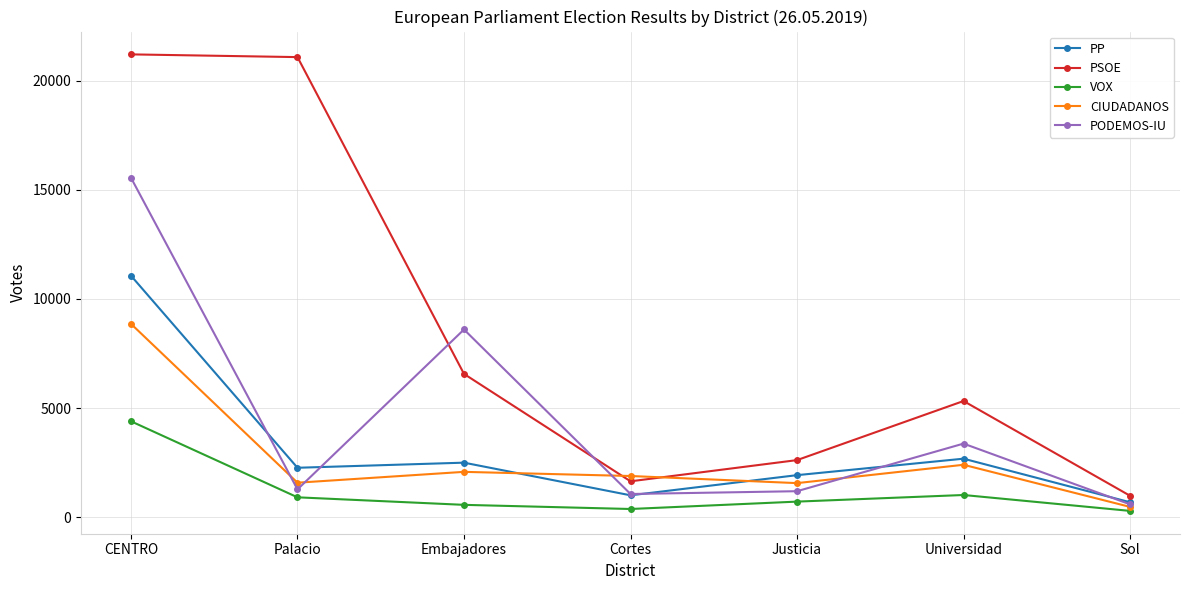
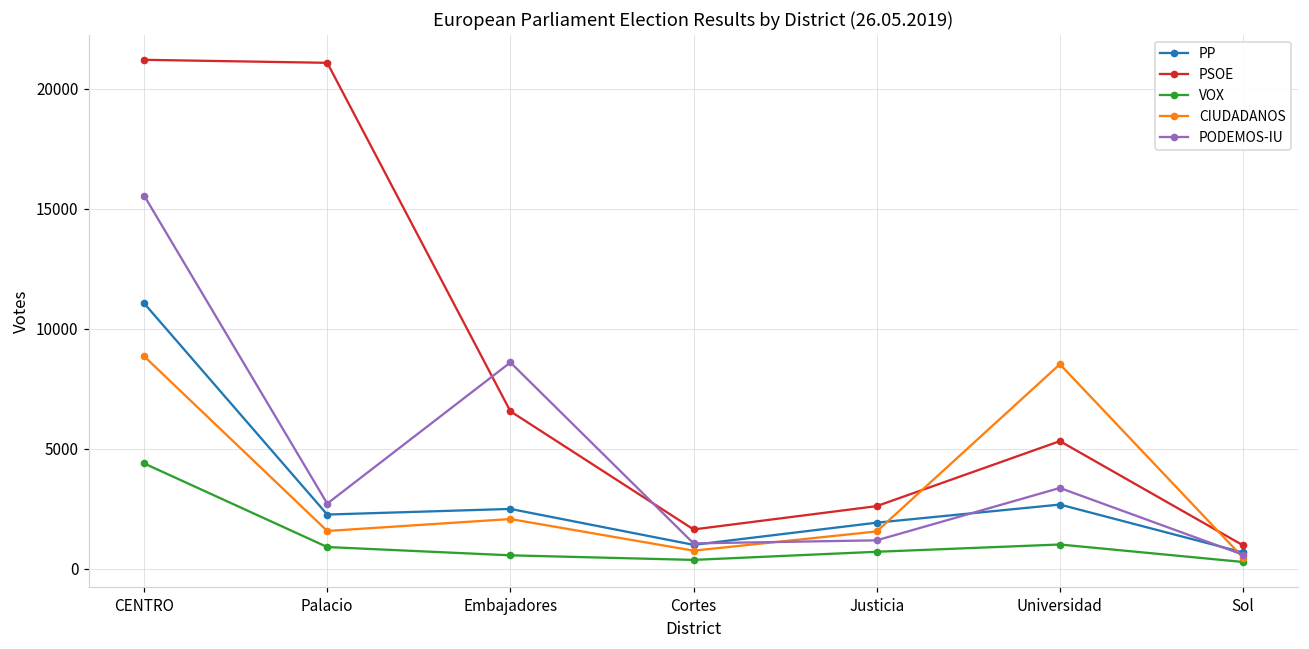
PODEMOS-IU, Palacio: 1300 -> 2700
CIUDADANOS, Cortes: 1900 -> 800
CIUDADANOS, Universidad: 2400 -> 8500
